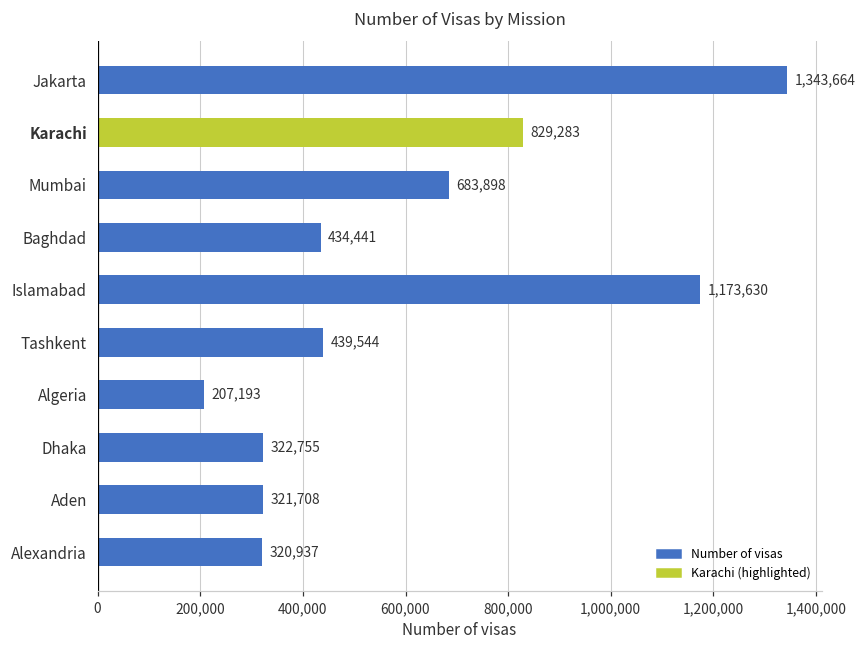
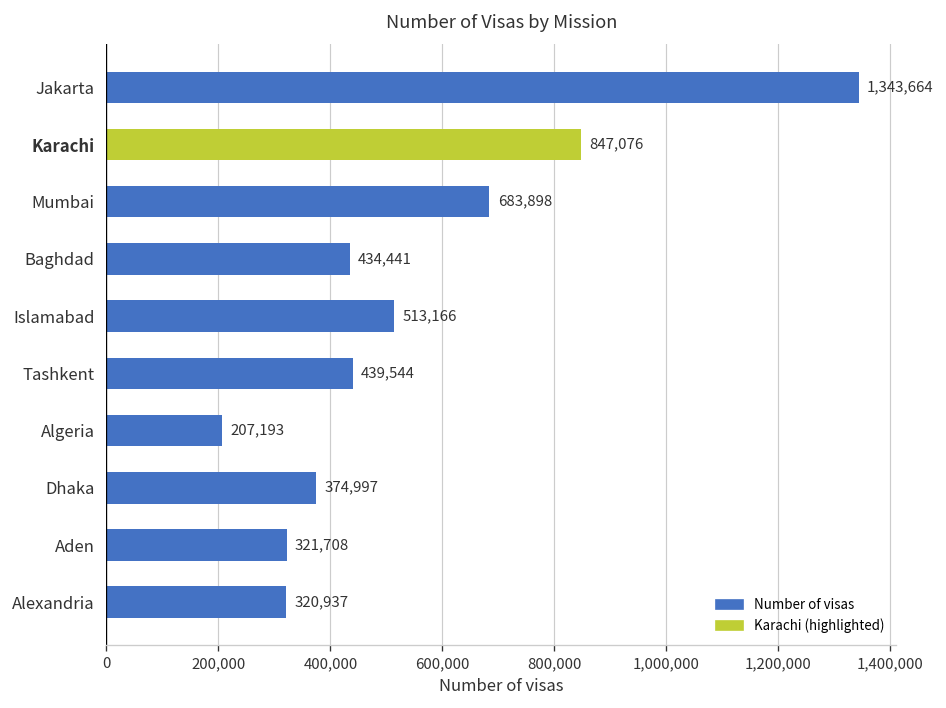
Karachi: 829,283 -> 847,076
Islamabad: 1,173,630 -> 513,166
Dhaka: 322,755 -> 374,997
